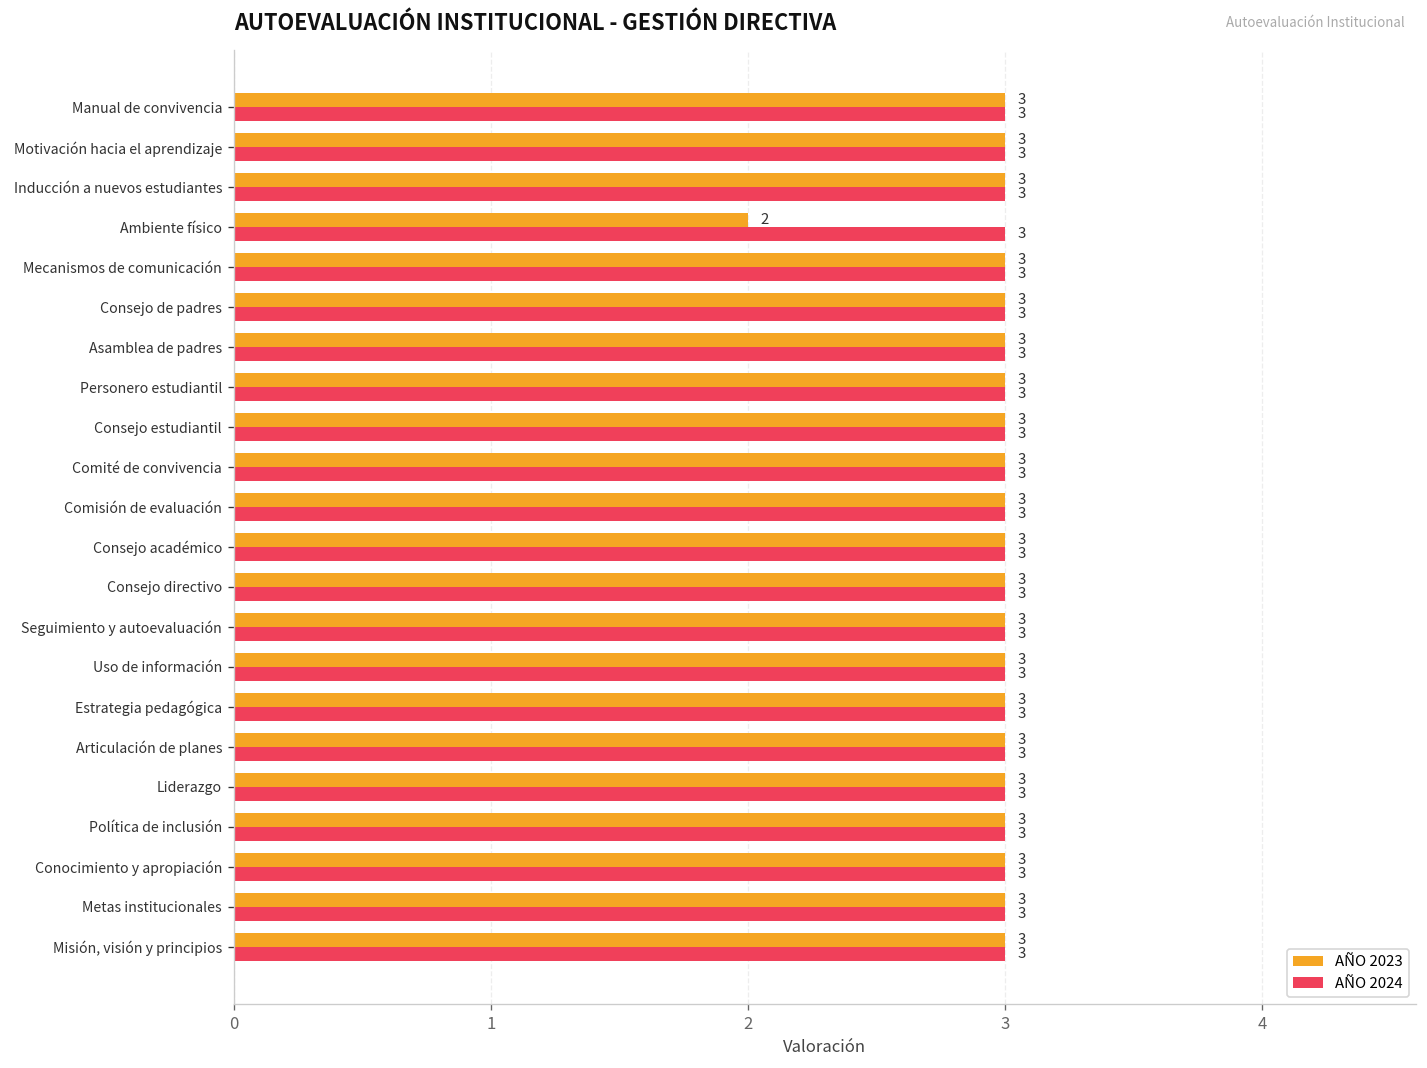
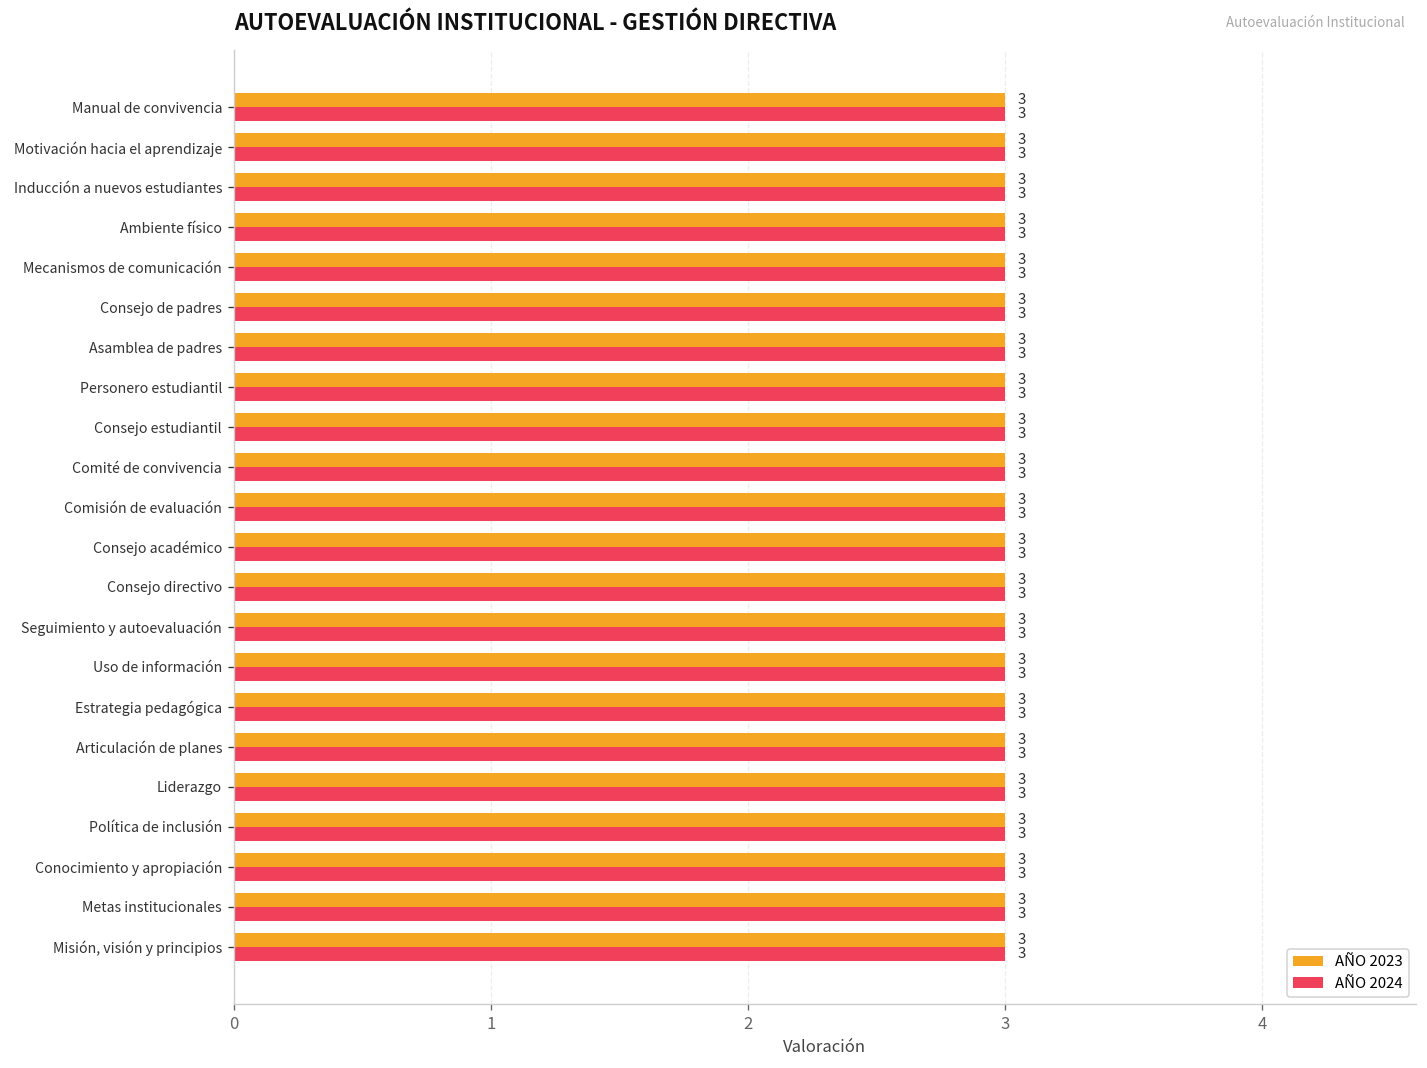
AÑO 2023, Ambiente físico: 2 -> 3
